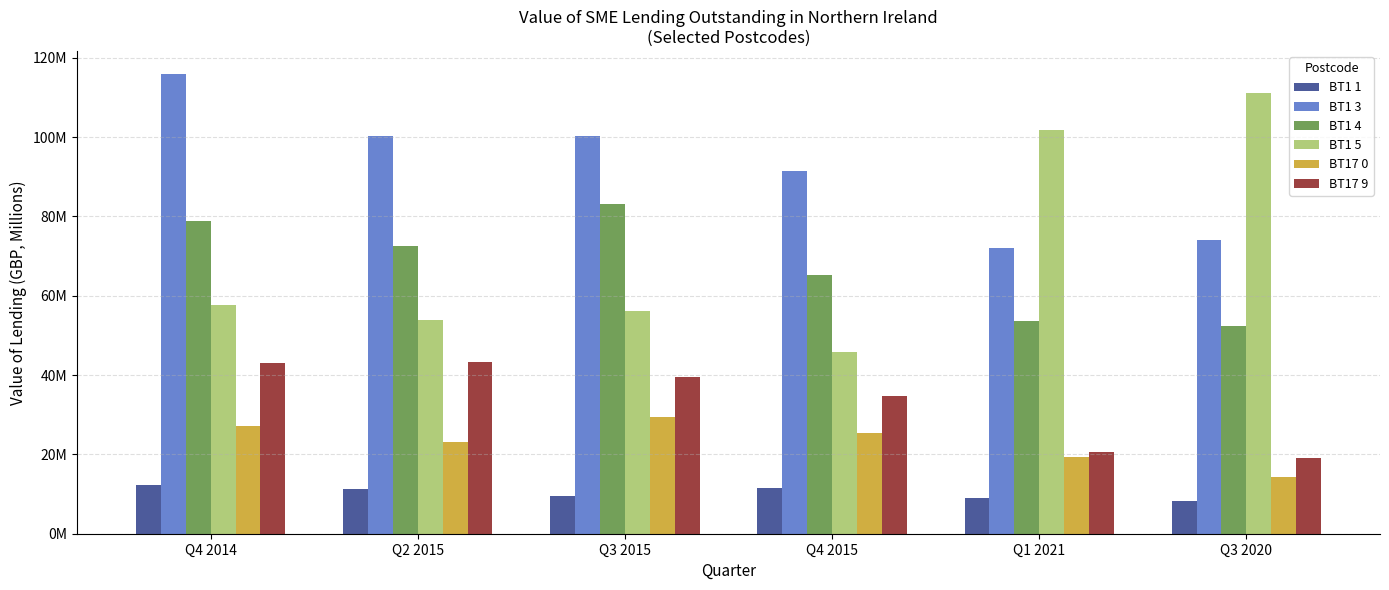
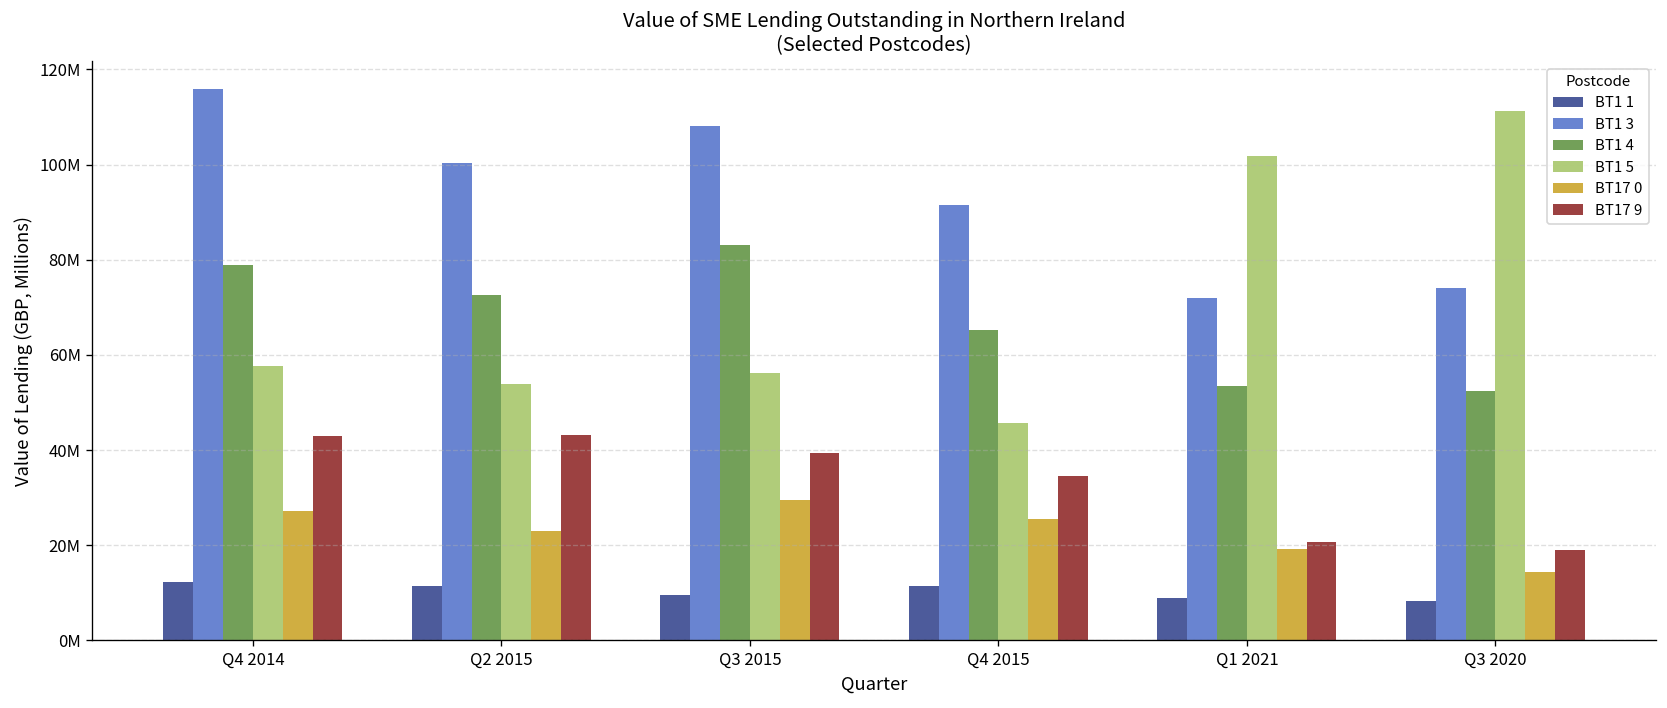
BT1 3, Q3 2015: 100000000 -> 108000000
